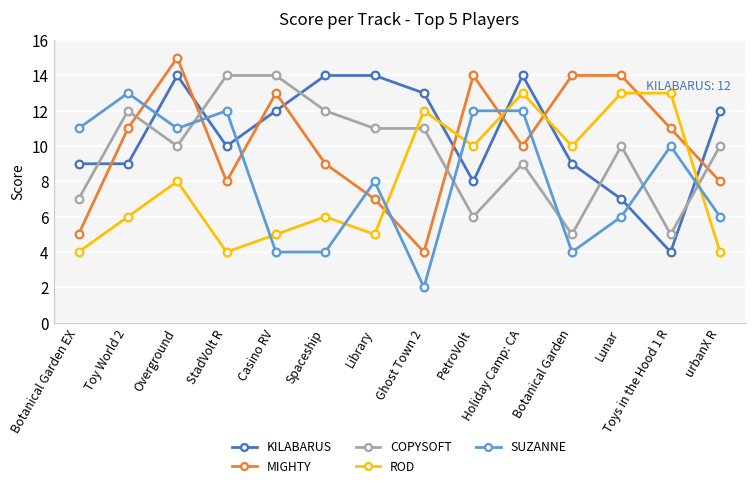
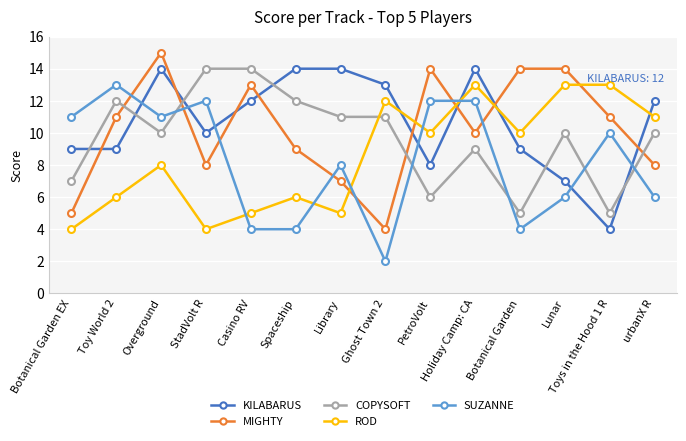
ROD, urbanX R: 4 -> 11
